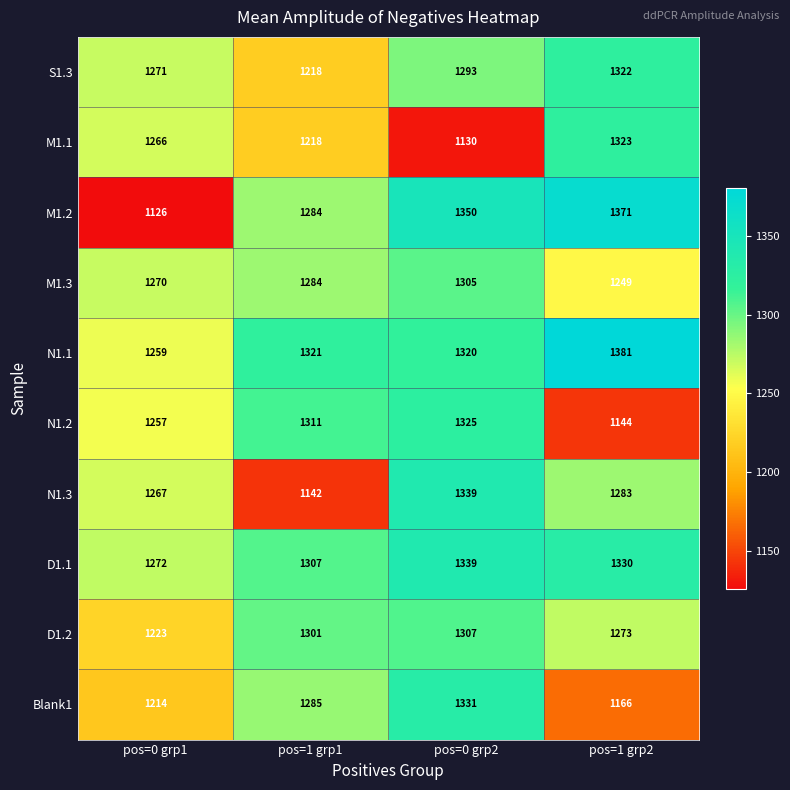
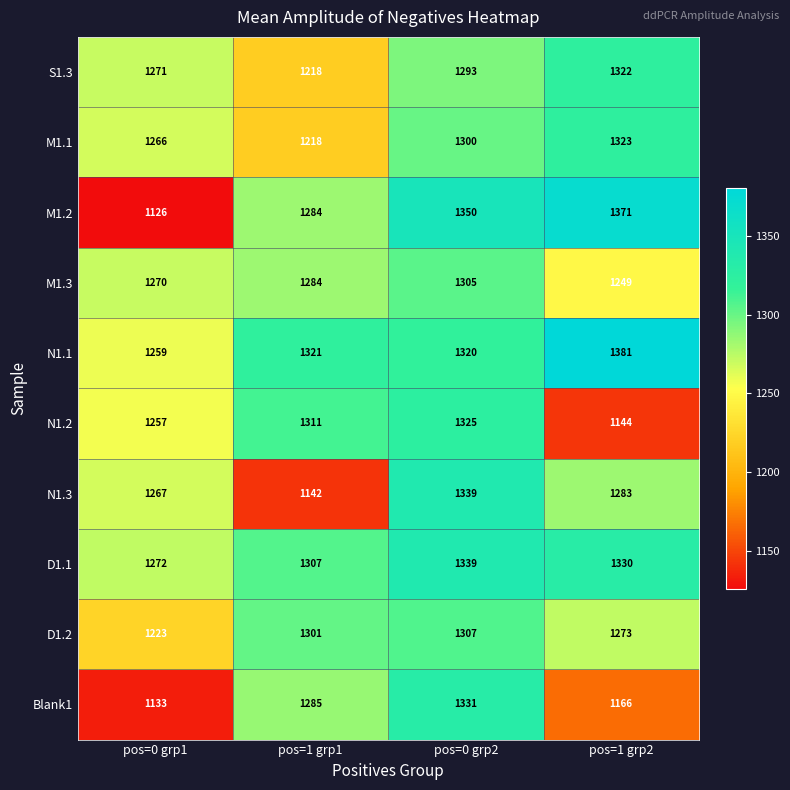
M1.1, pos=0 grp2: 1130 -> 1300
Blank1, pos=0 grp1: 1214 -> 1133
